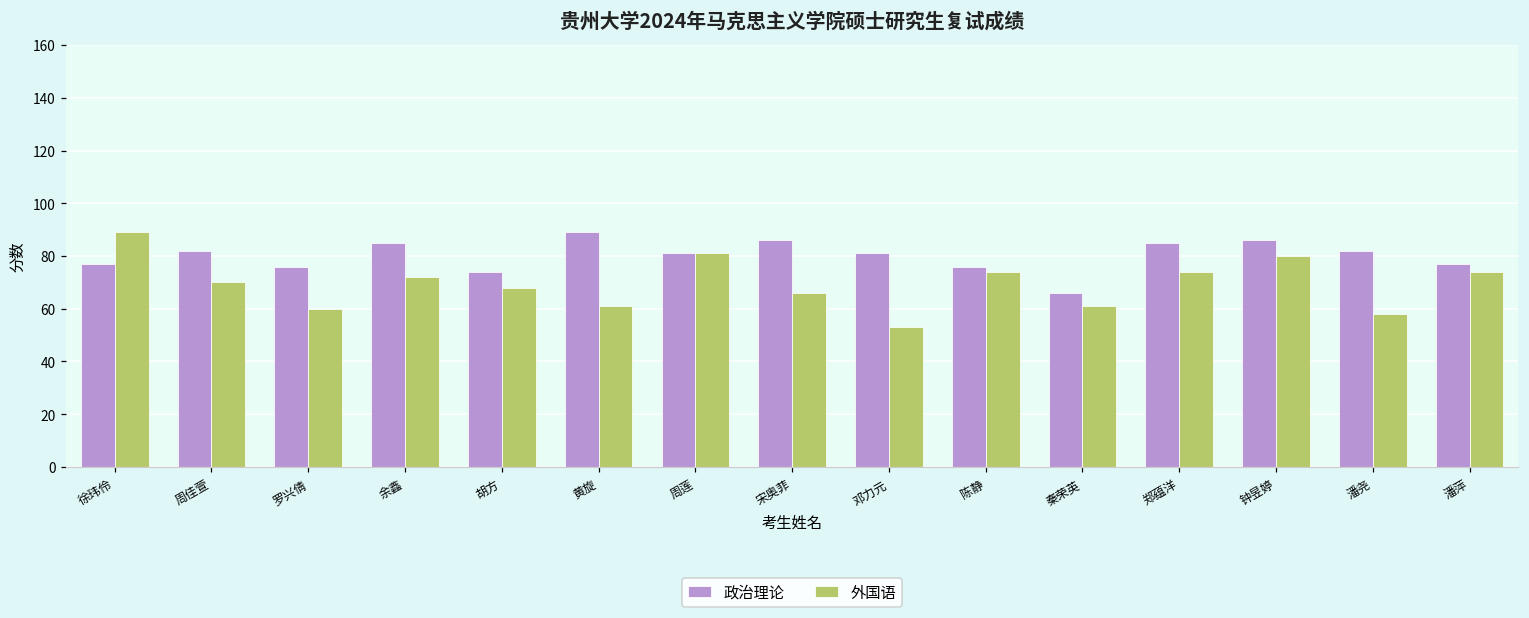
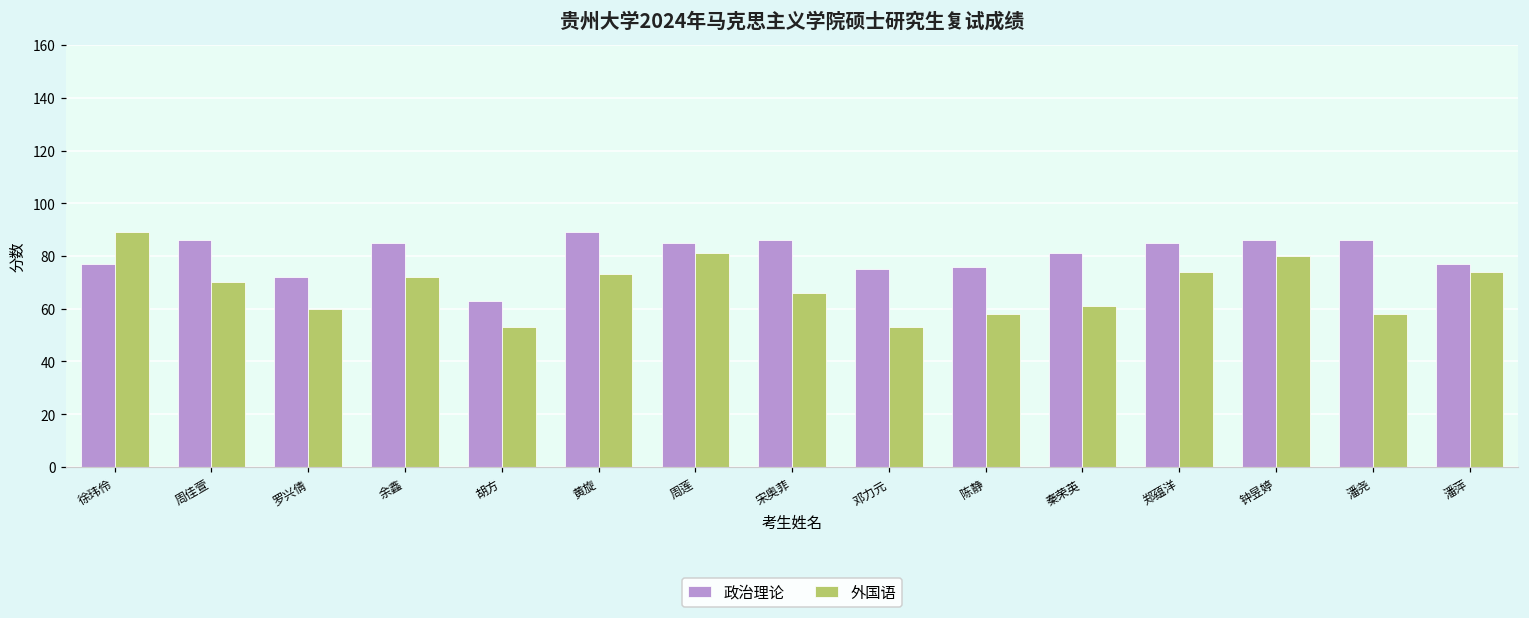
政治理论, 周佳萱: 82 -> 86
政治理论, 罗兴倩: 76 -> 72
政治理论, 胡方: 74 -> 63
外国语, 胡方: 68 -> 53
外国语, 黄旋: 61 -> 73
政治理论, 周莲: 81 -> 85
政治理论, 邓力元: 81 -> 75
外国语, 陈静: 74 -> 58
政治理论, 秦荣英: 66 -> 81
政治理论, 潘尧: 82 -> 86
